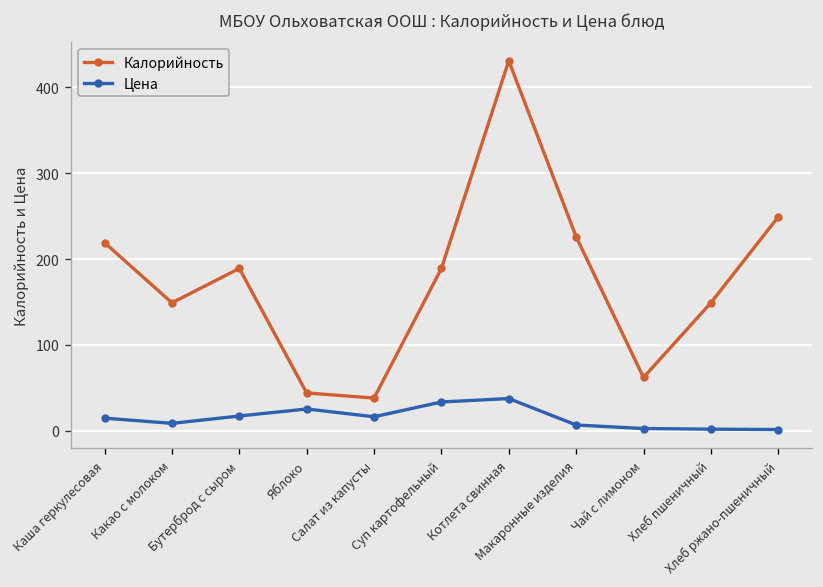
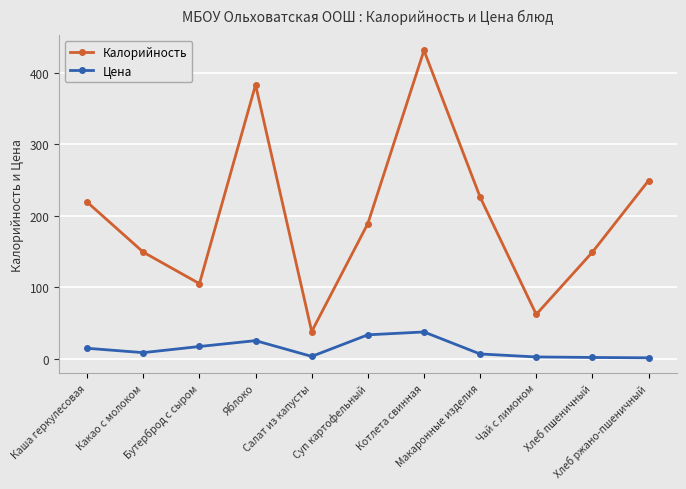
Калорийность, Бутерброд с сыром: 190 -> 110
Калорийность, Яблоко: 40 -> 380
Цена, Салат из капусты: 20 -> 0
